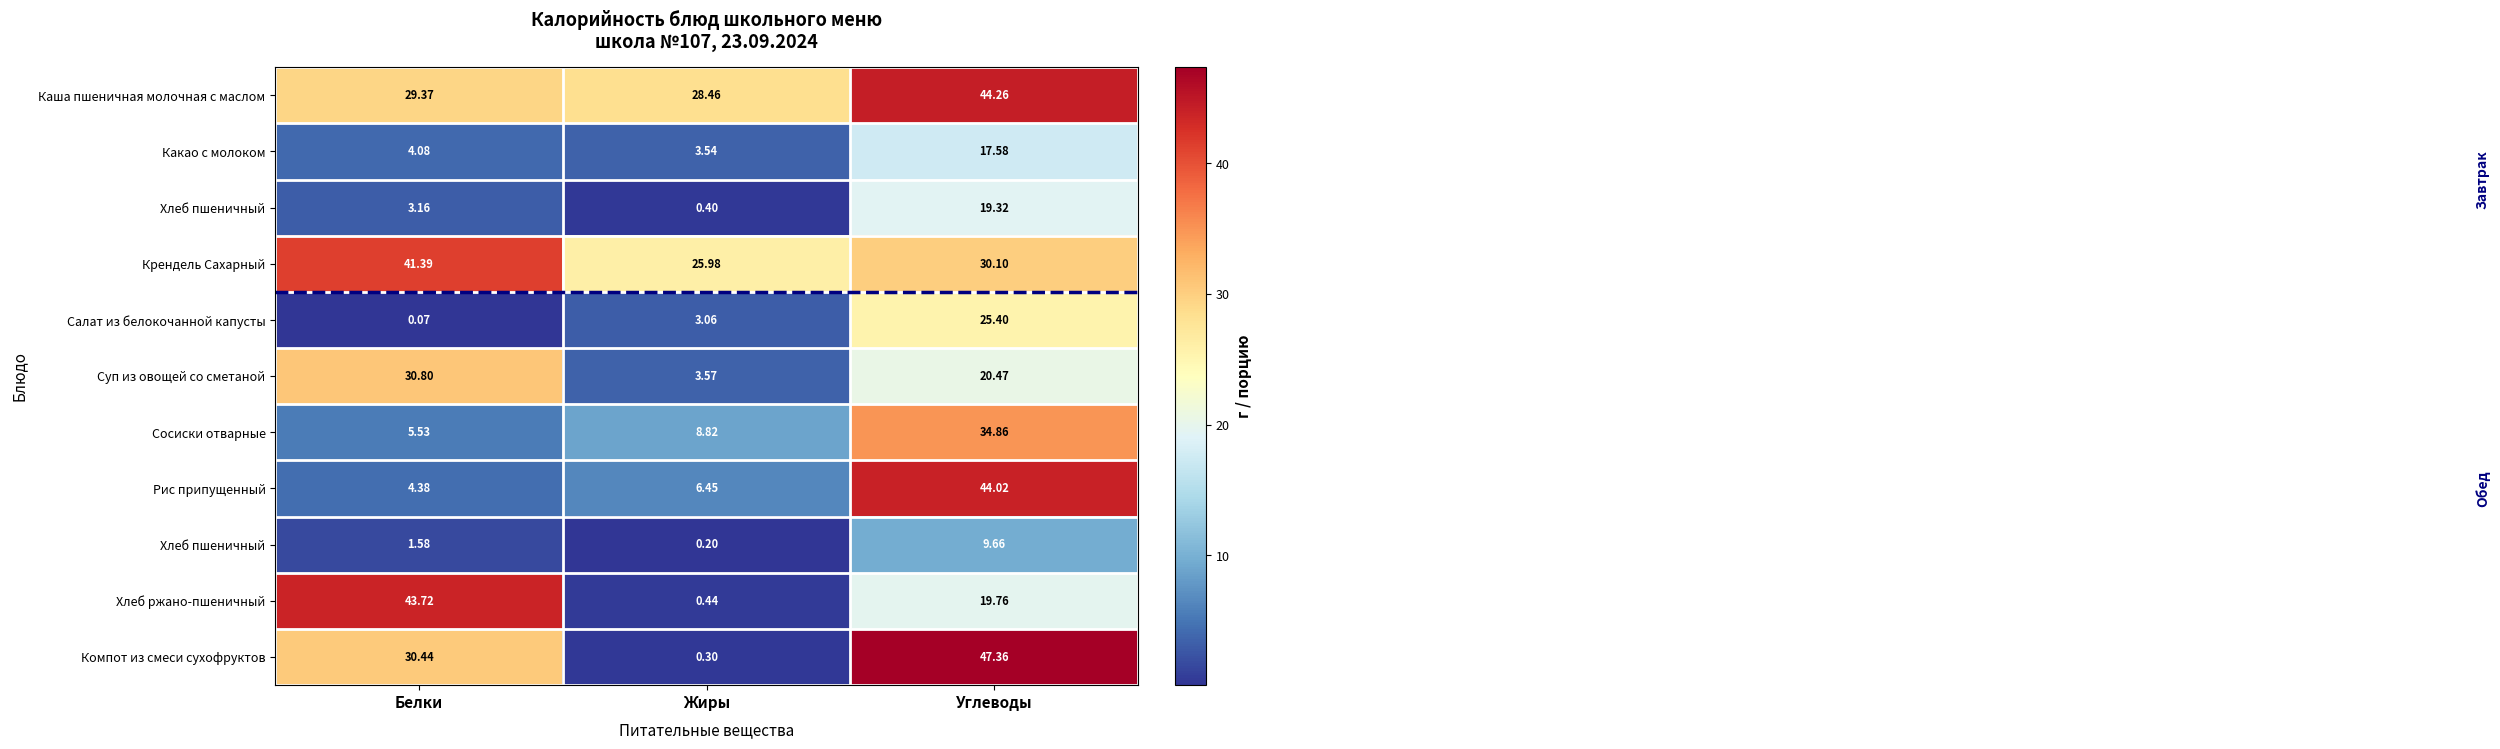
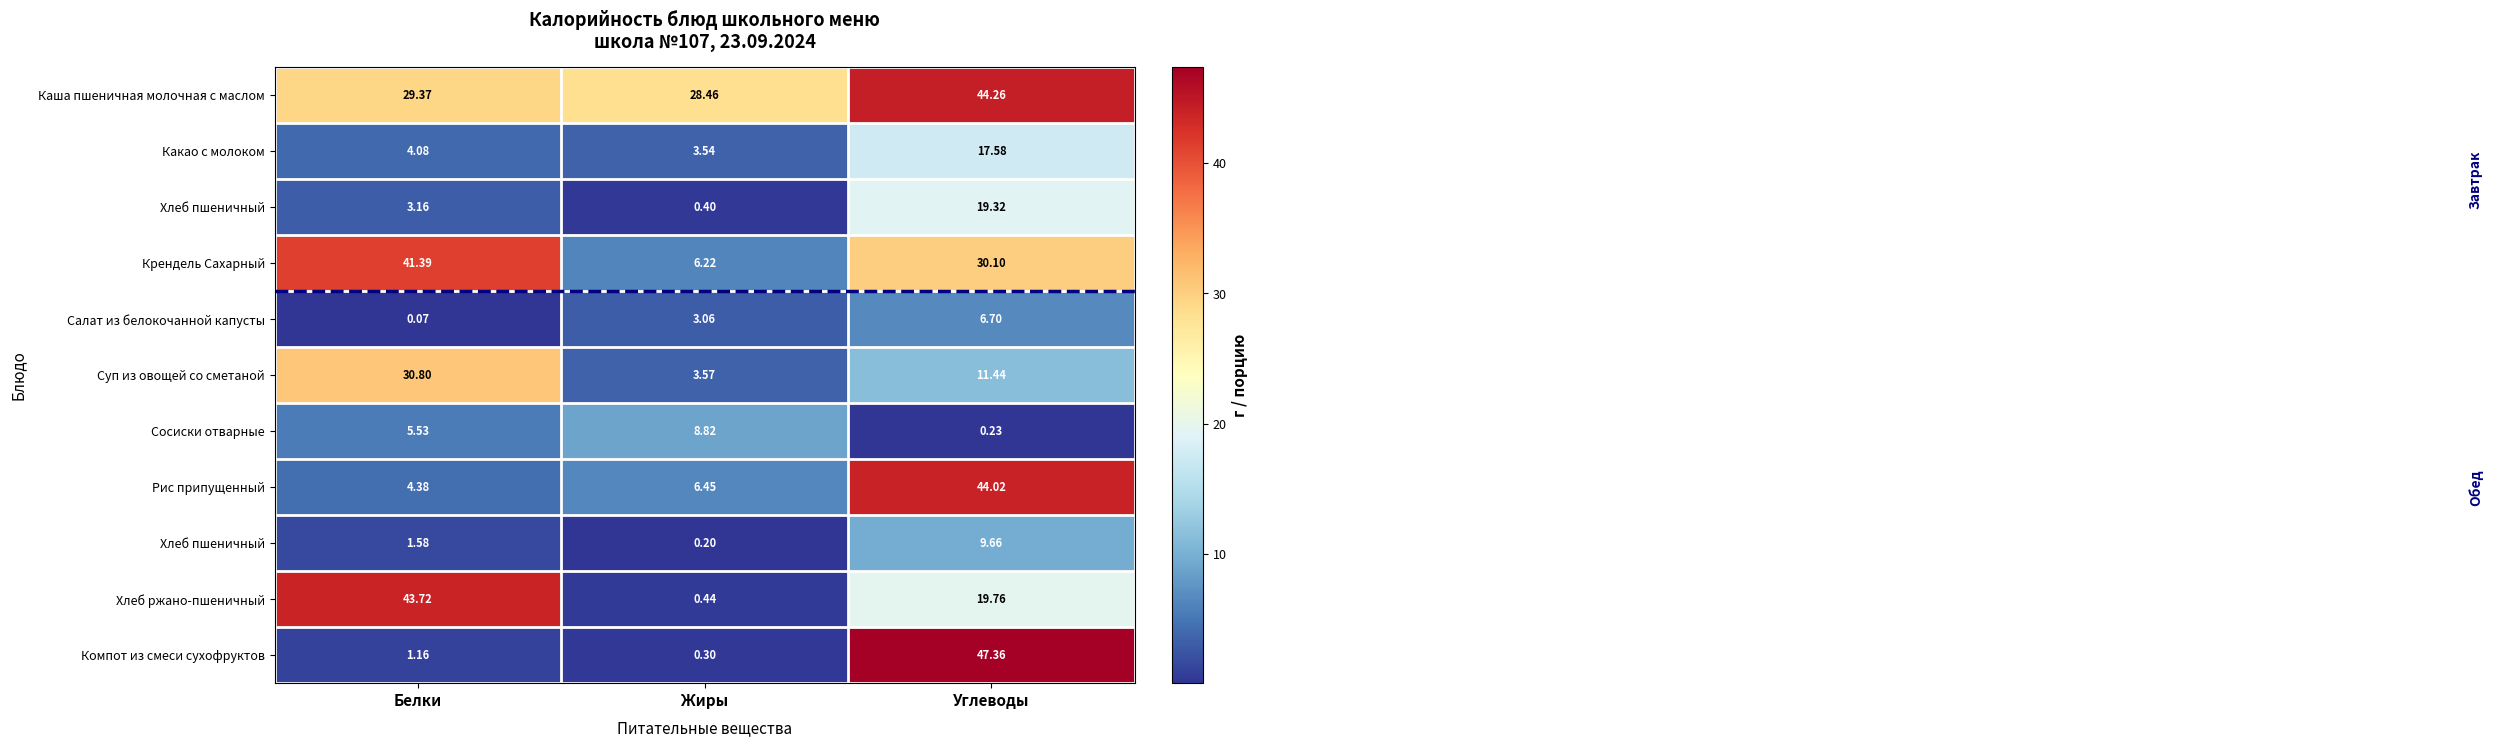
Крендель Сахарный, Жиры: 25.98 -> 6.22
Салат из белокочанной капусты, Углеводы: 25.40 -> 6.70
Суп из овощей со сметаной, Углеводы: 20.47 -> 11.44
Сосиски отварные, Углеводы: 34.86 -> 0.23
Компот из смеси сухофруктов, Белки: 30.44 -> 1.16
